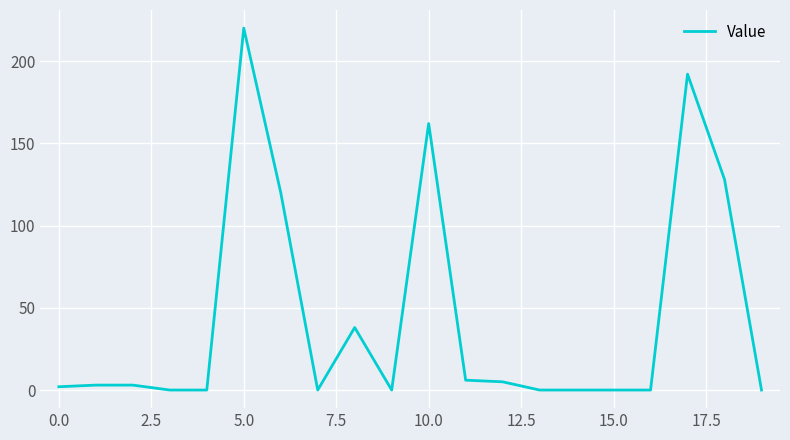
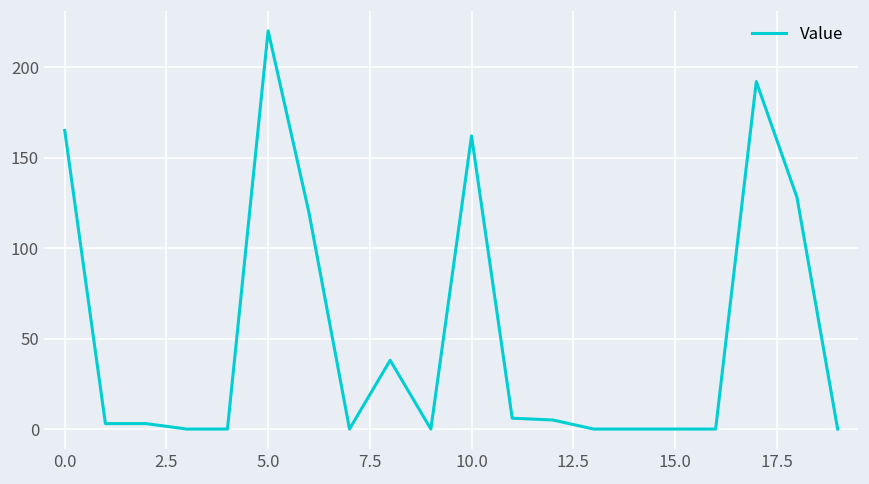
0.0: 2 -> 165
